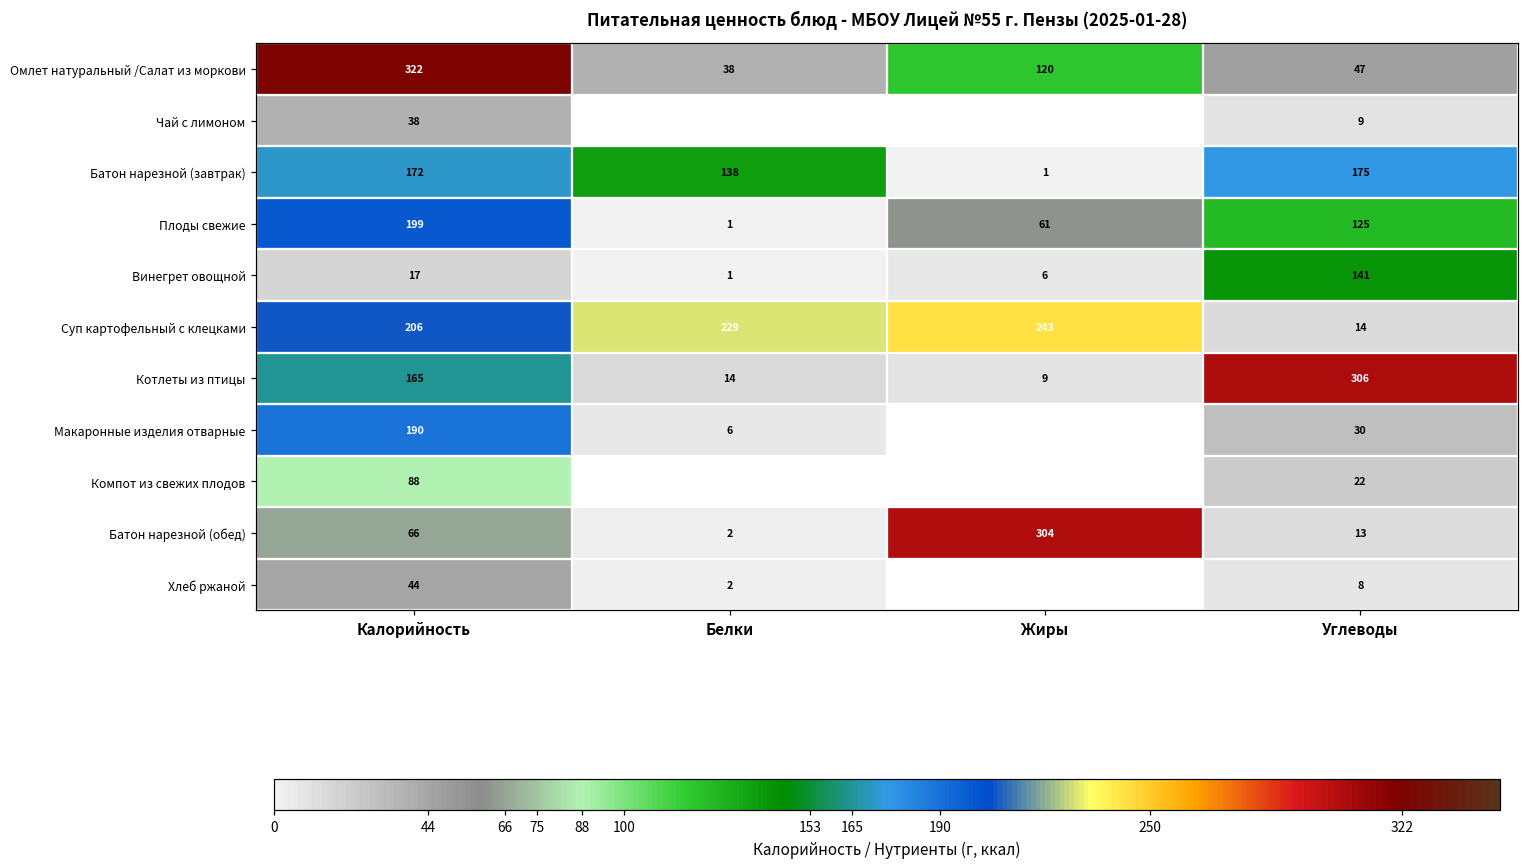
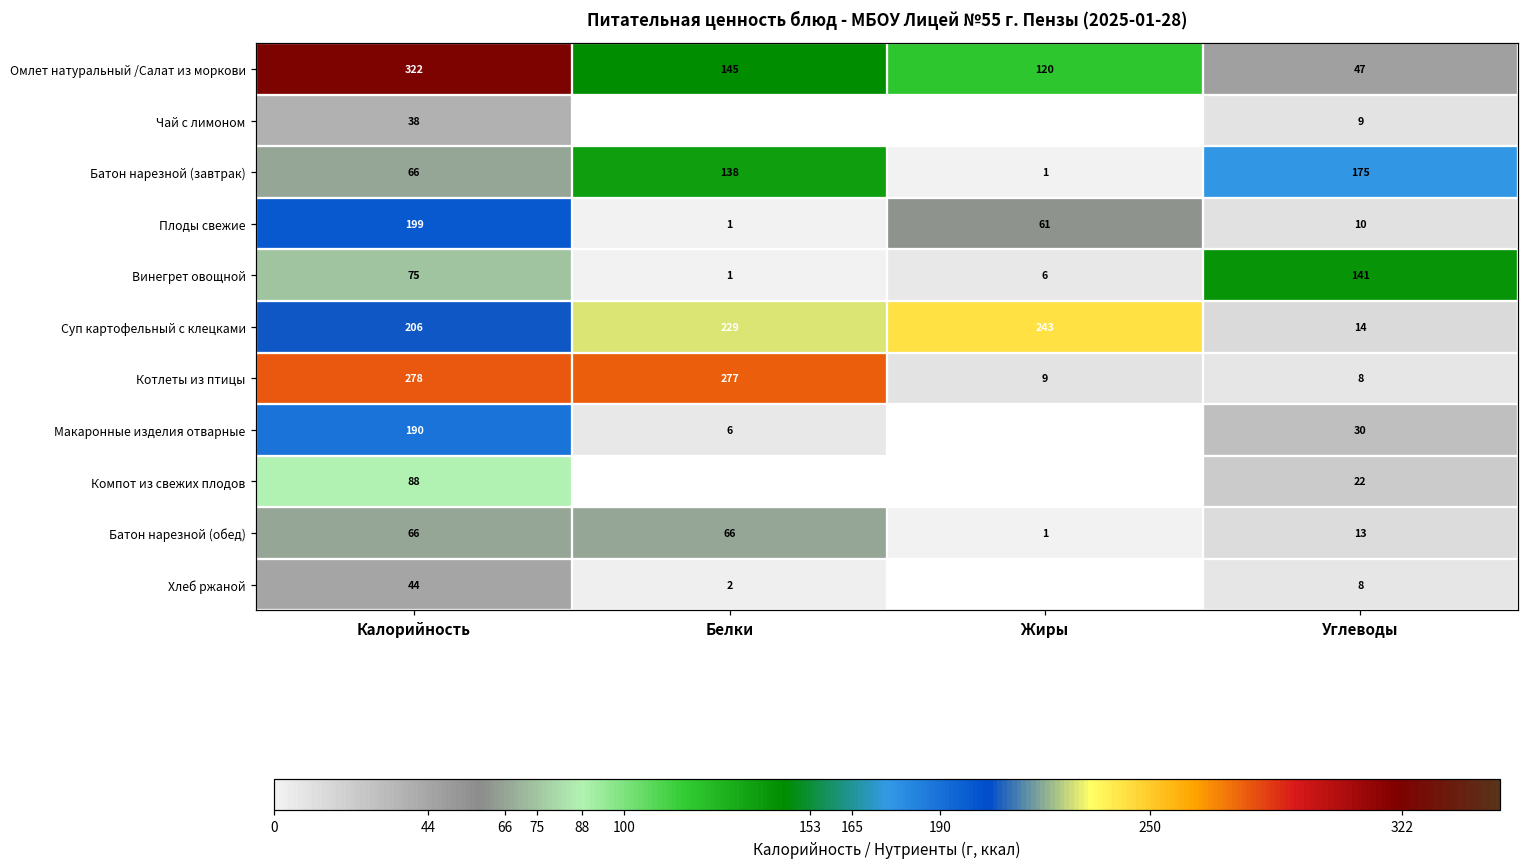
Омлет натуральный /Салат из моркови, Белки: 38 -> 145
Батон нарезной (завтрак), Калорийность: 172 -> 66
Плоды свежие, Углеводы: 125 -> 10
Винегрет овощной, Калорийность: 17 -> 75
Котлеты из птицы, Калорийность: 165 -> 278
Котлеты из птицы, Белки: 14 -> 277
Котлеты из птицы, Углеводы: 306 -> 8
Батон нарезной (обед), Белки: 2 -> 66
Батон нарезной (обед), Жиры: 304 -> 1
